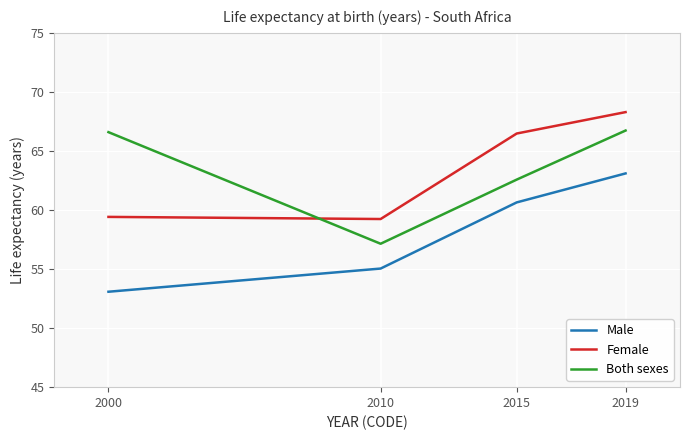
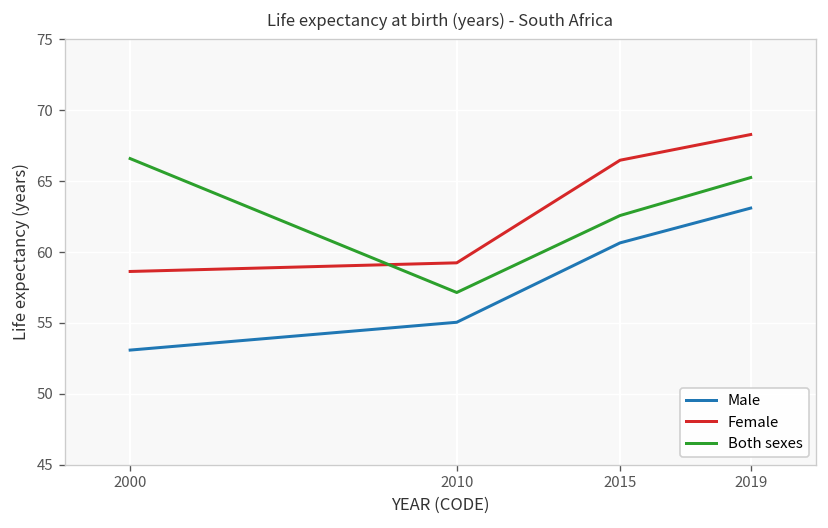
Female, 2000: 59.4 -> 58.6
Both sexes, 2019: 66.7 -> 65.3
